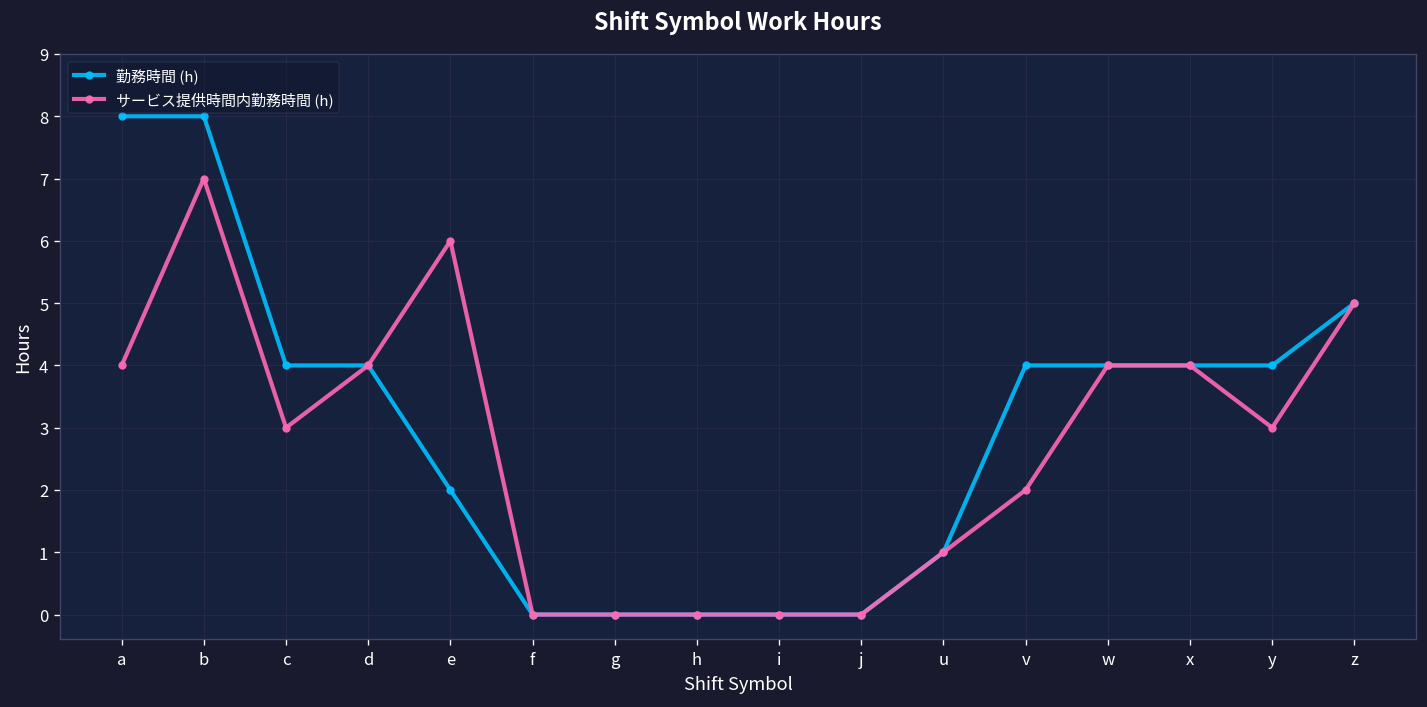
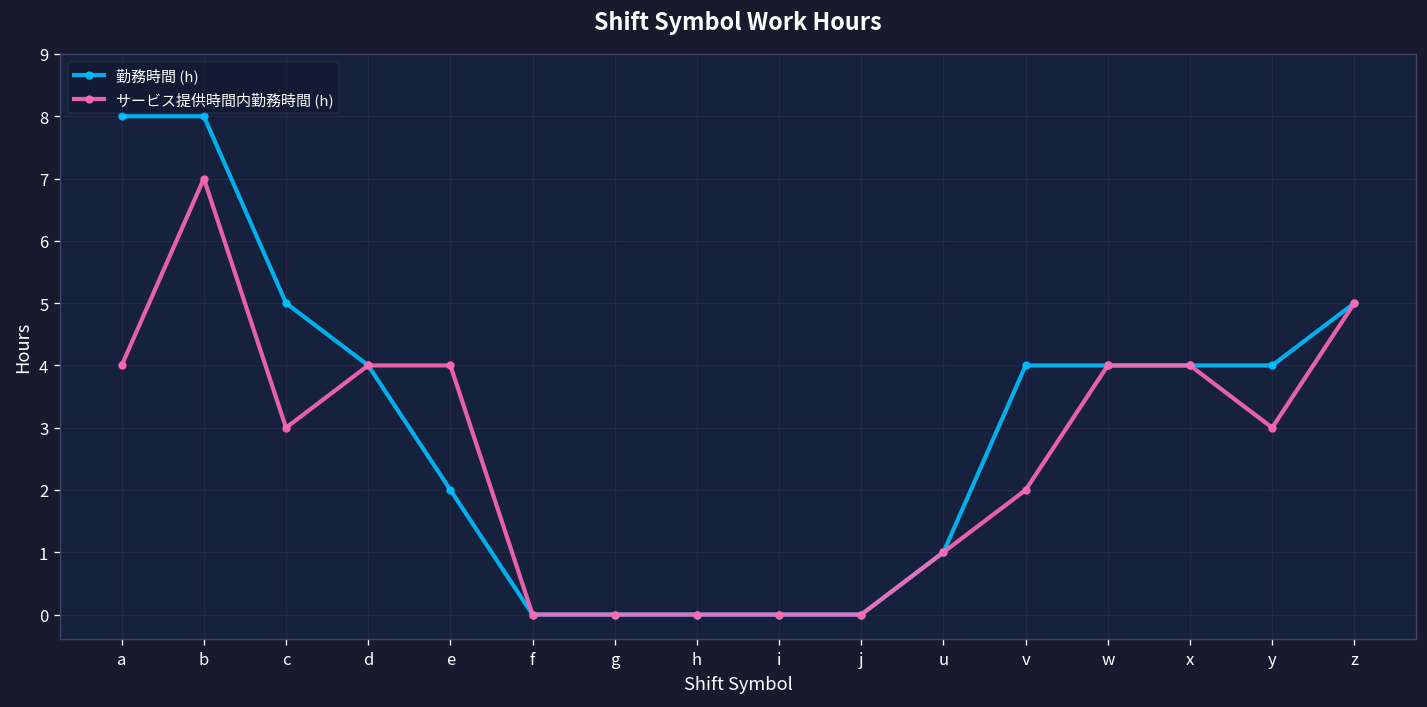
勤務時間 (h), c: 4 -> 5
サービス提供時間内勤務時間 (h), e: 6 -> 4
